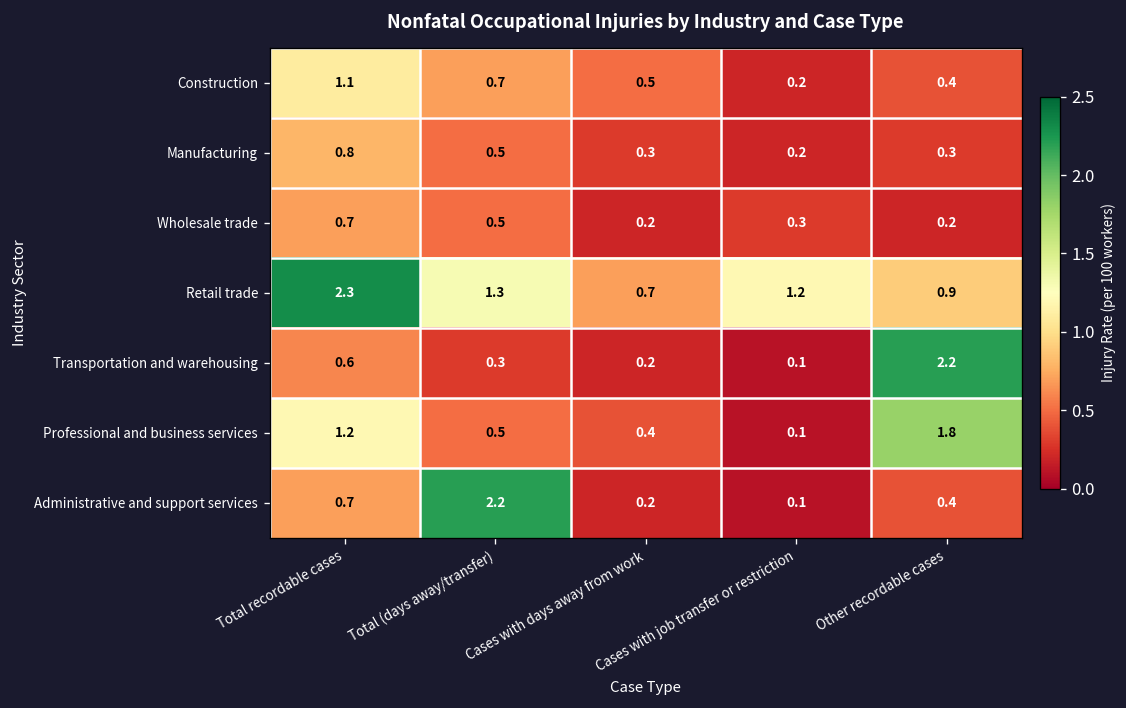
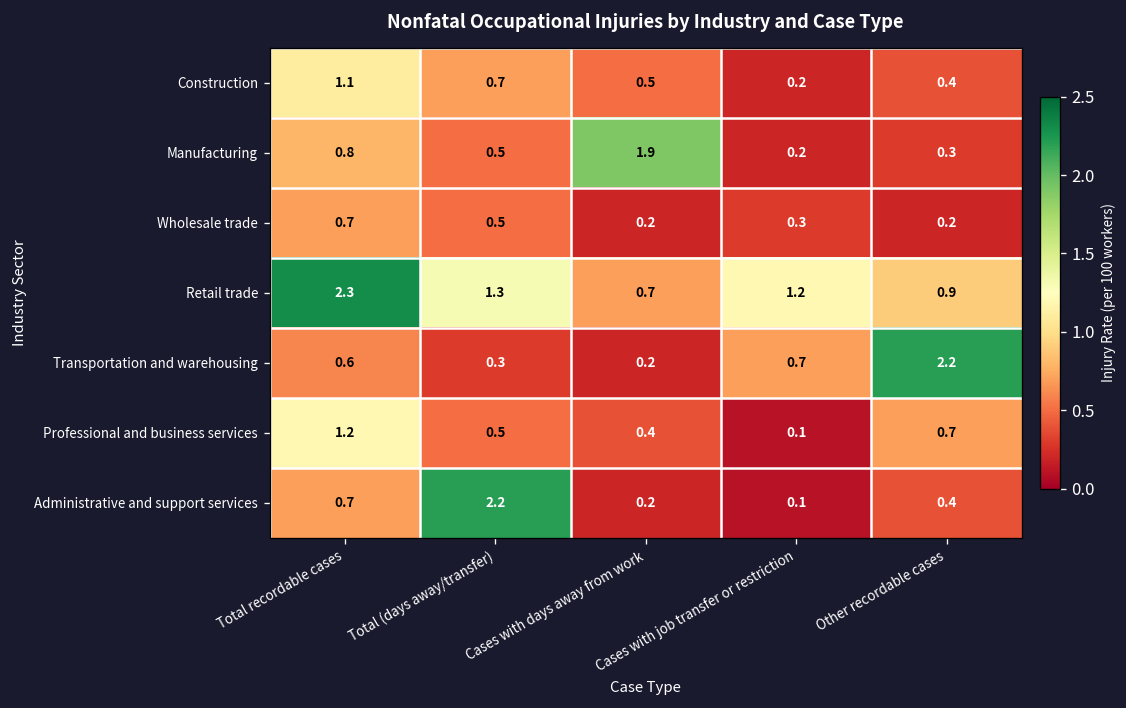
Manufacturing, Cases with days away from work: 0.3 -> 1.9
Transportation and warehousing, Cases with job transfer or restriction: 0.1 -> 0.7
Professional and business services, Other recordable cases: 1.8 -> 0.7
